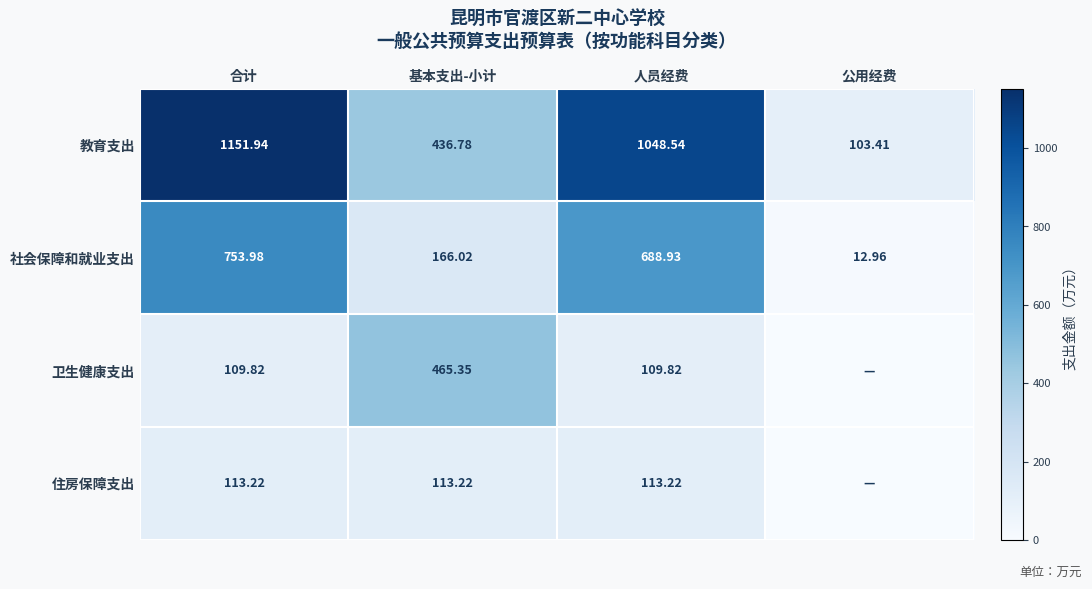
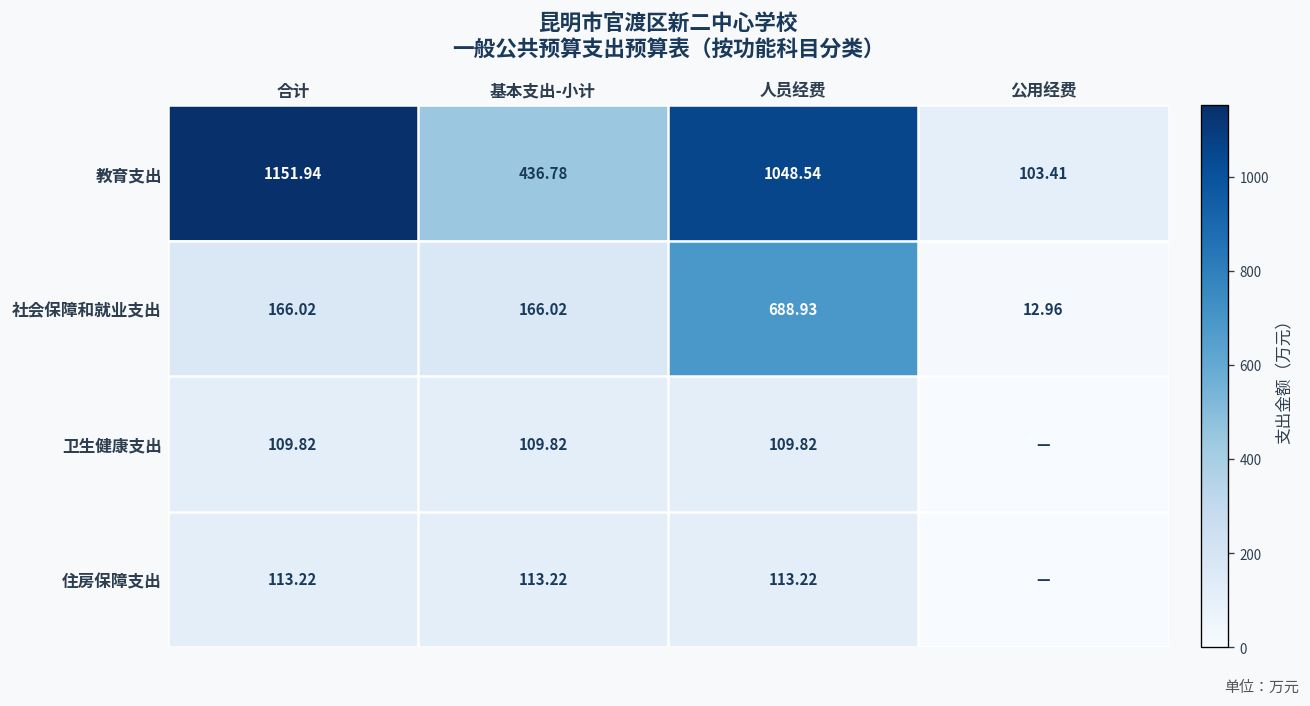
社会保障和就业支出, 合计: 753.98 -> 166.02
卫生健康支出, 基本支出-小计: 465.35 -> 109.82
